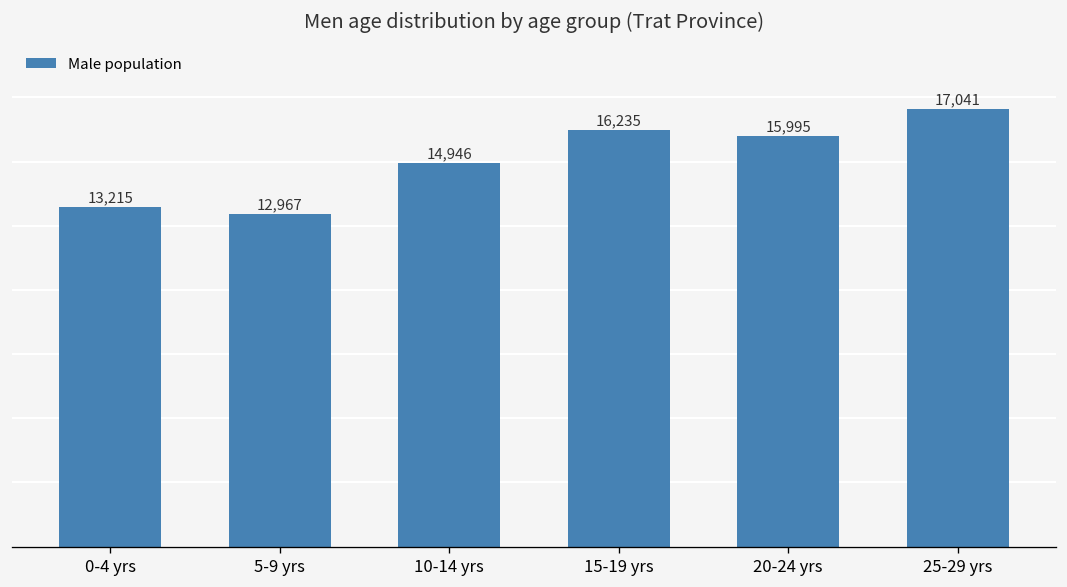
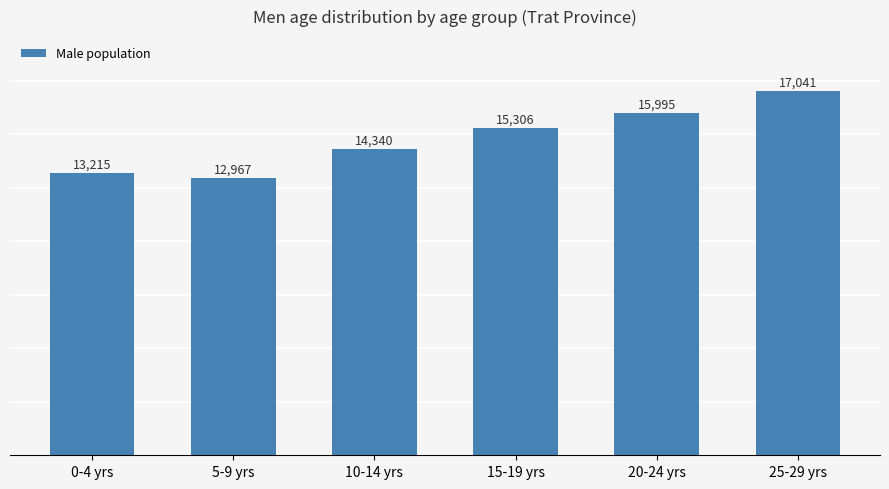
10-14 yrs: 14,946 -> 14,340
15-19 yrs: 16,235 -> 15,306
